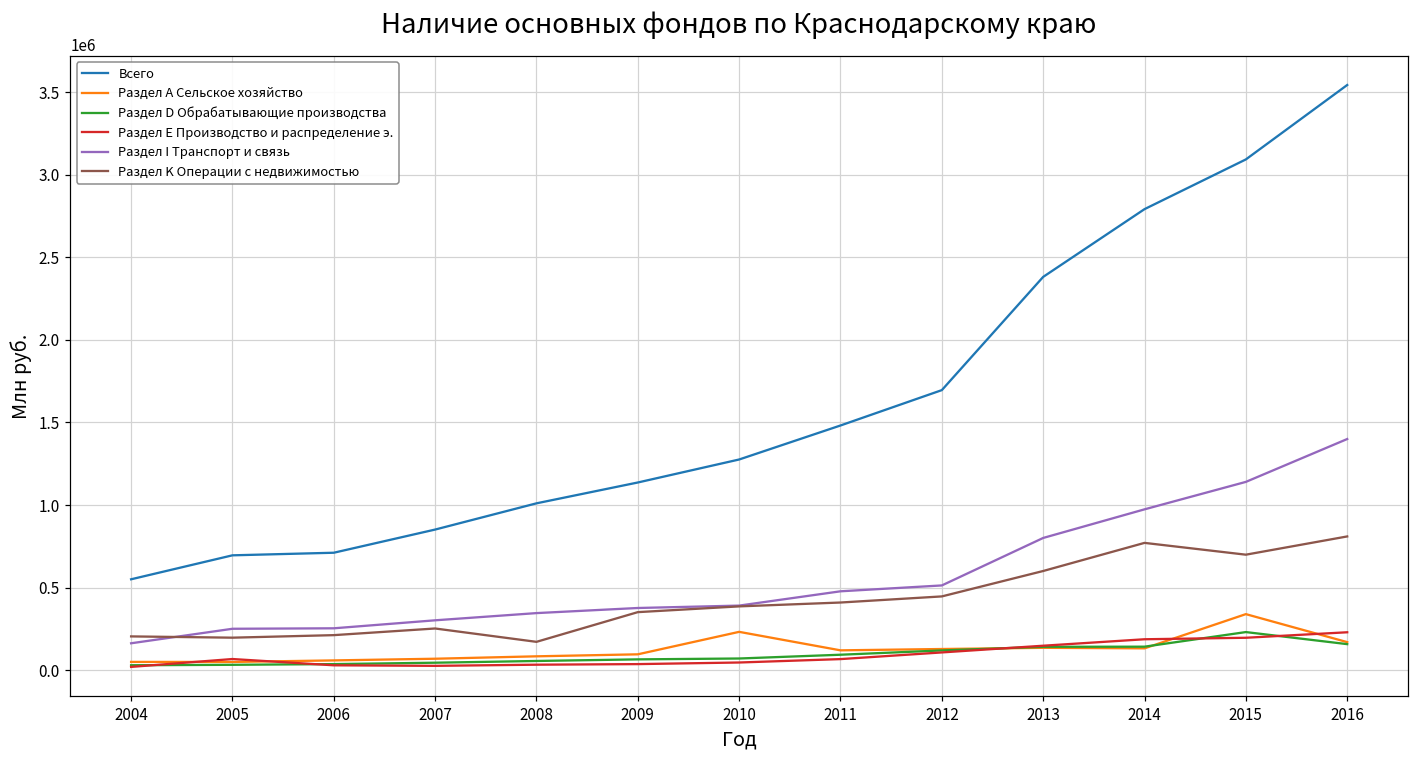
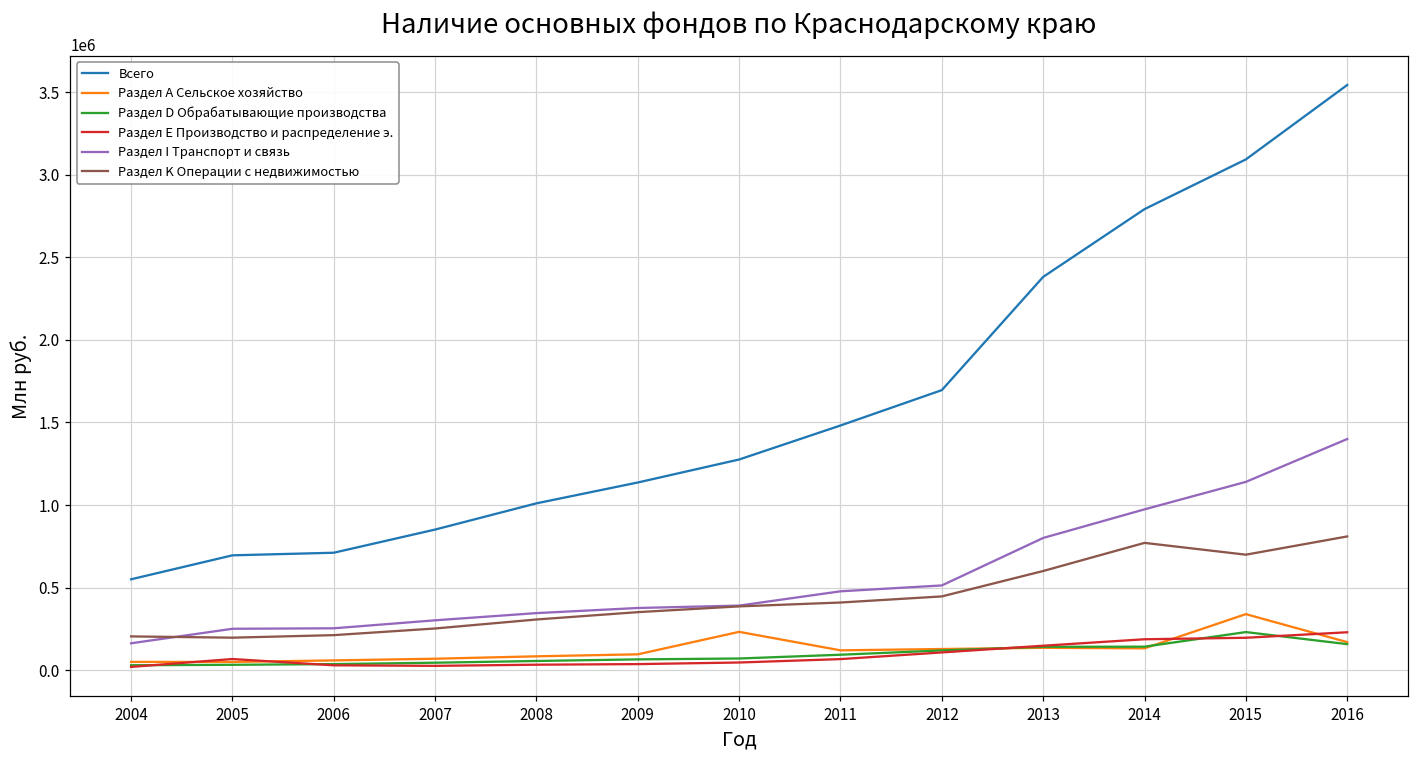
Раздел K Операции с недвижимостью, 2008: 170000 -> 310000
